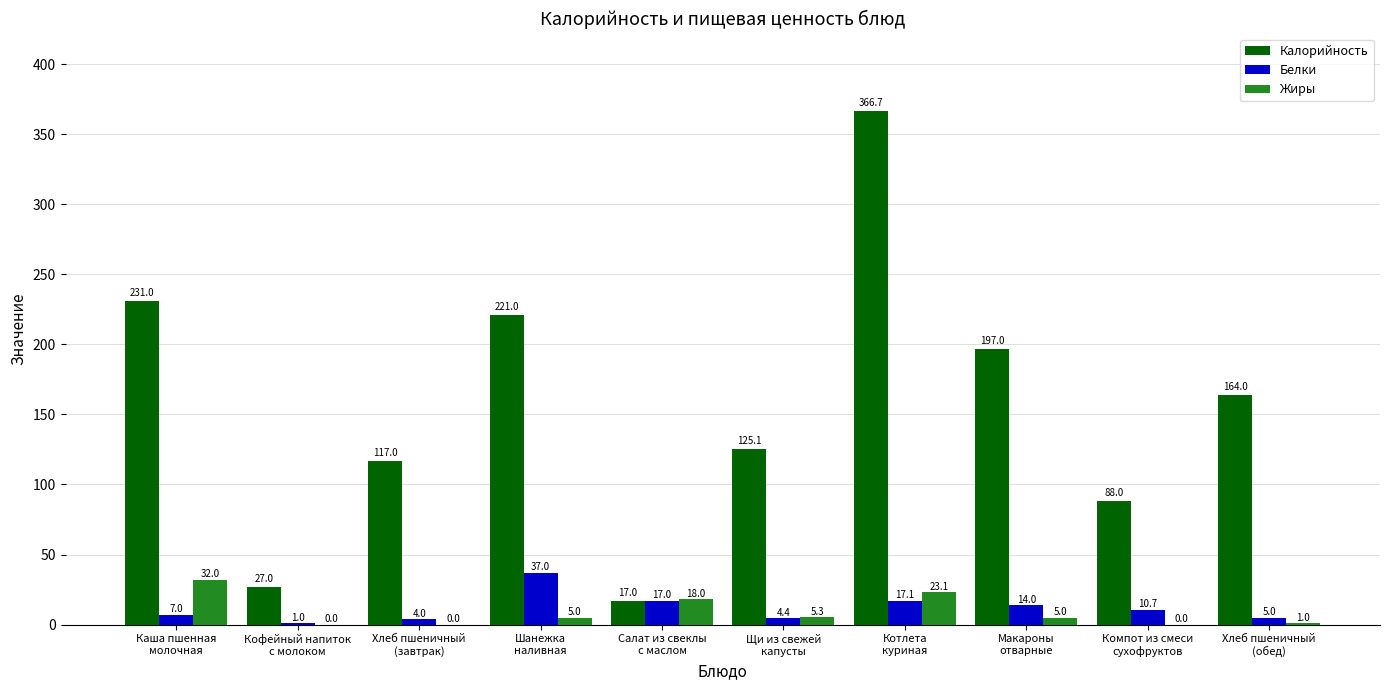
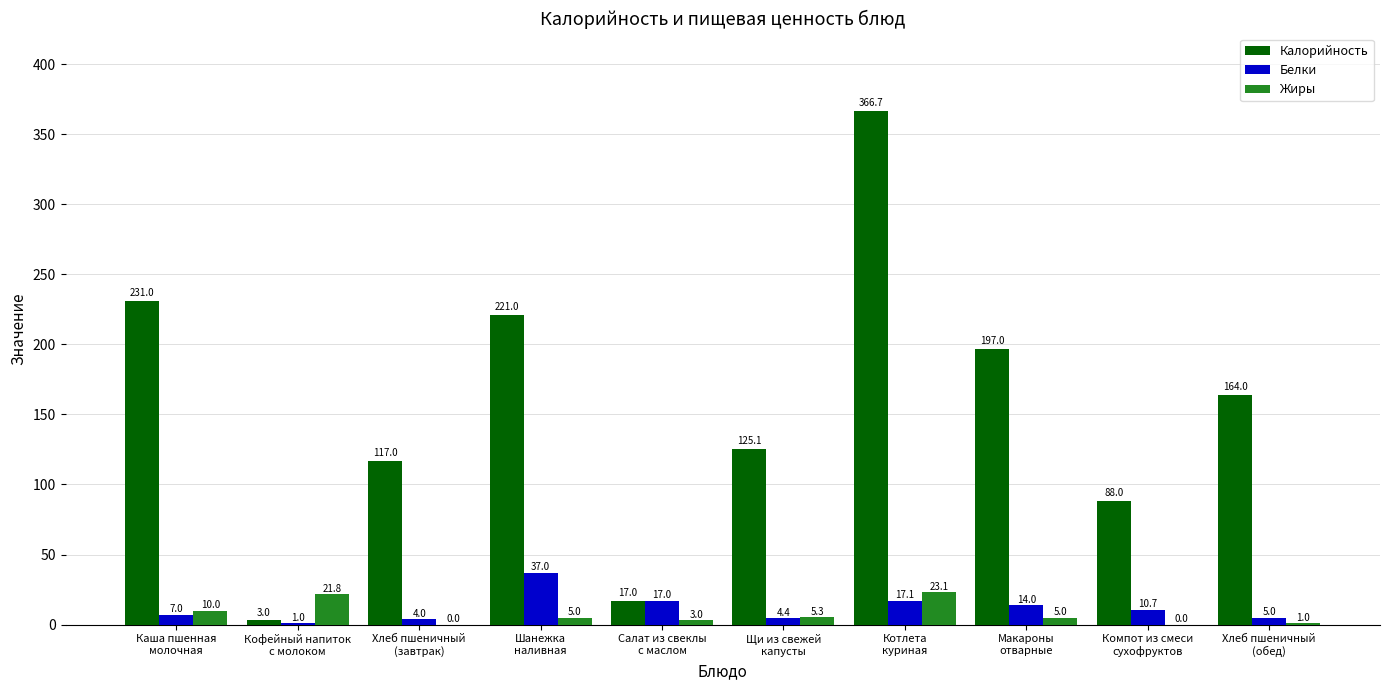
Жиры, Каша пшенная молочная: 32.0 -> 10.0
Калорийность, Кофейный напиток с молоком: 27.0 -> 3.0
Жиры, Кофейный напиток с молоком: 0.0 -> 21.8
Жиры, Салат из свеклы с маслом: 18.0 -> 3.0
